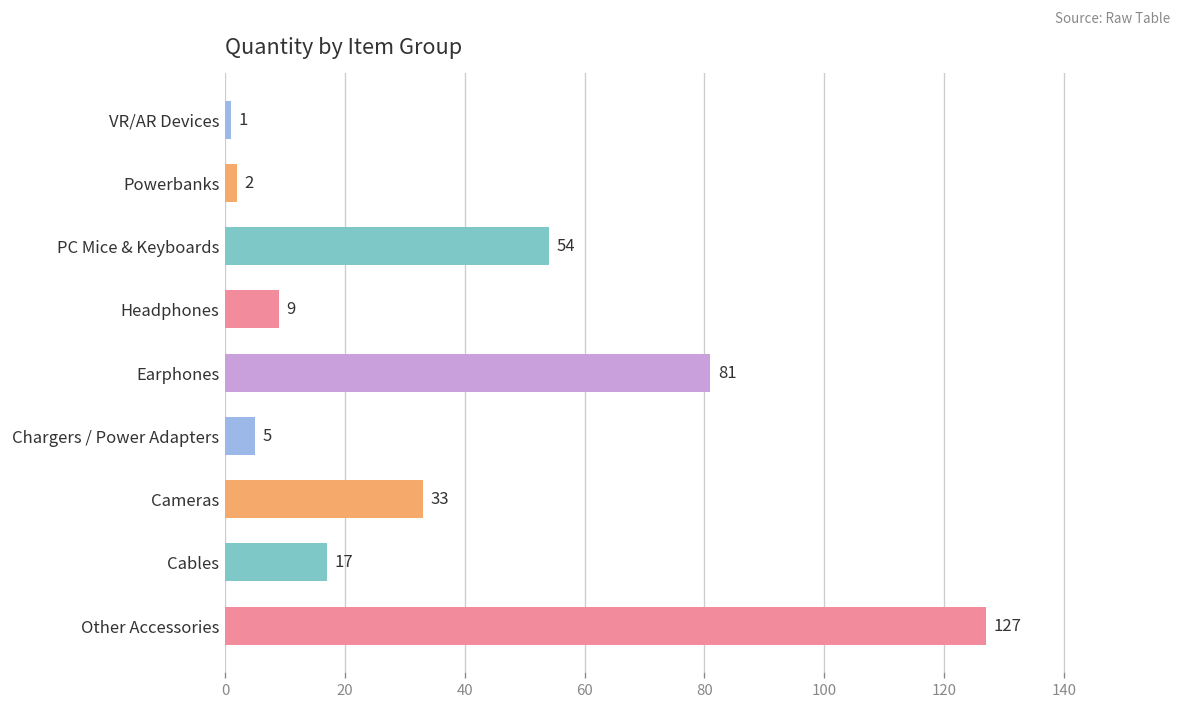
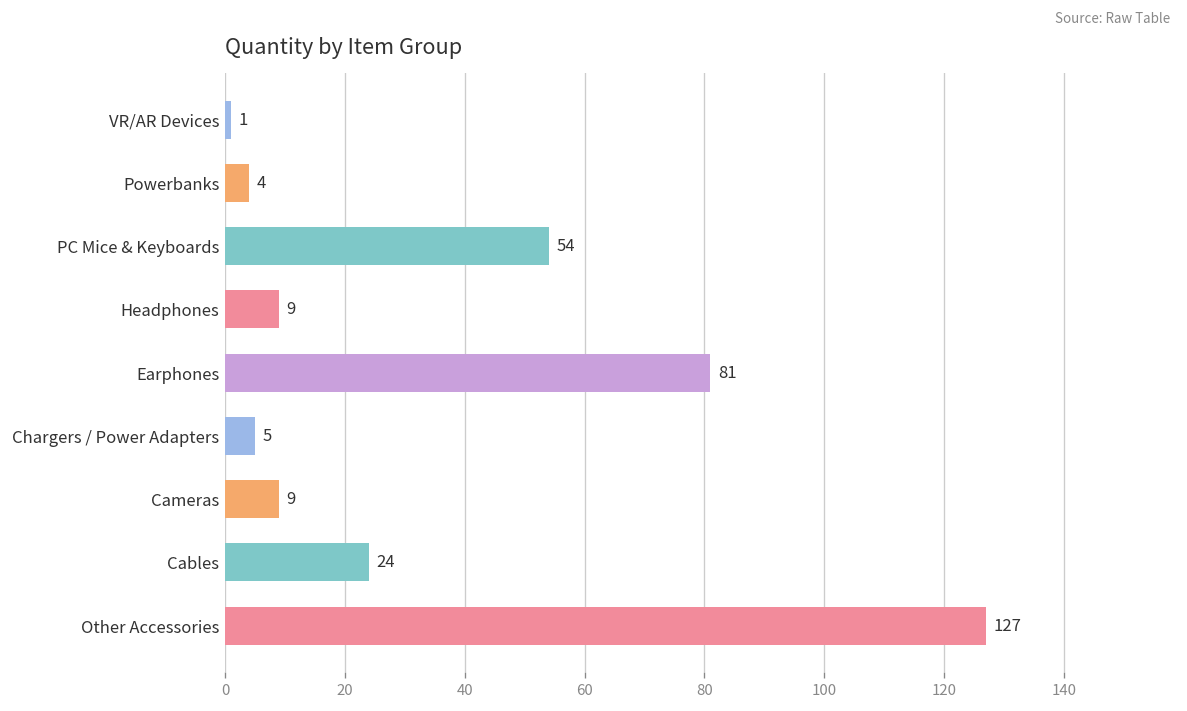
Powerbanks: 2 -> 4
Cameras: 33 -> 9
Cables: 17 -> 24
